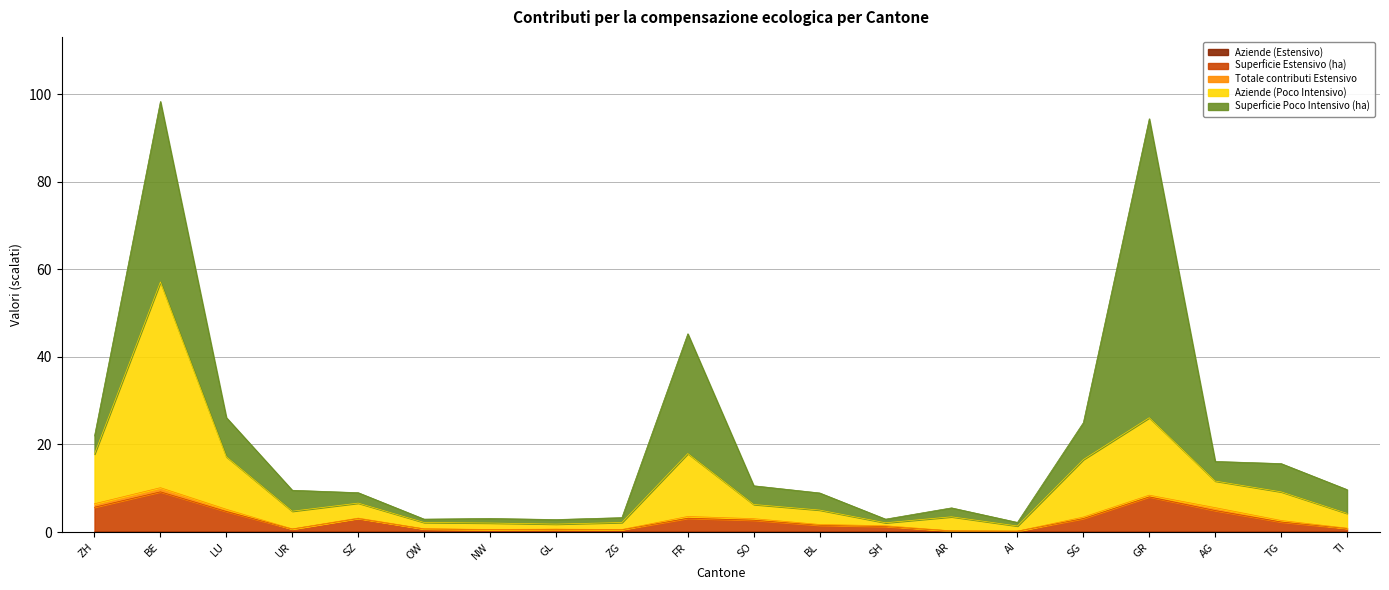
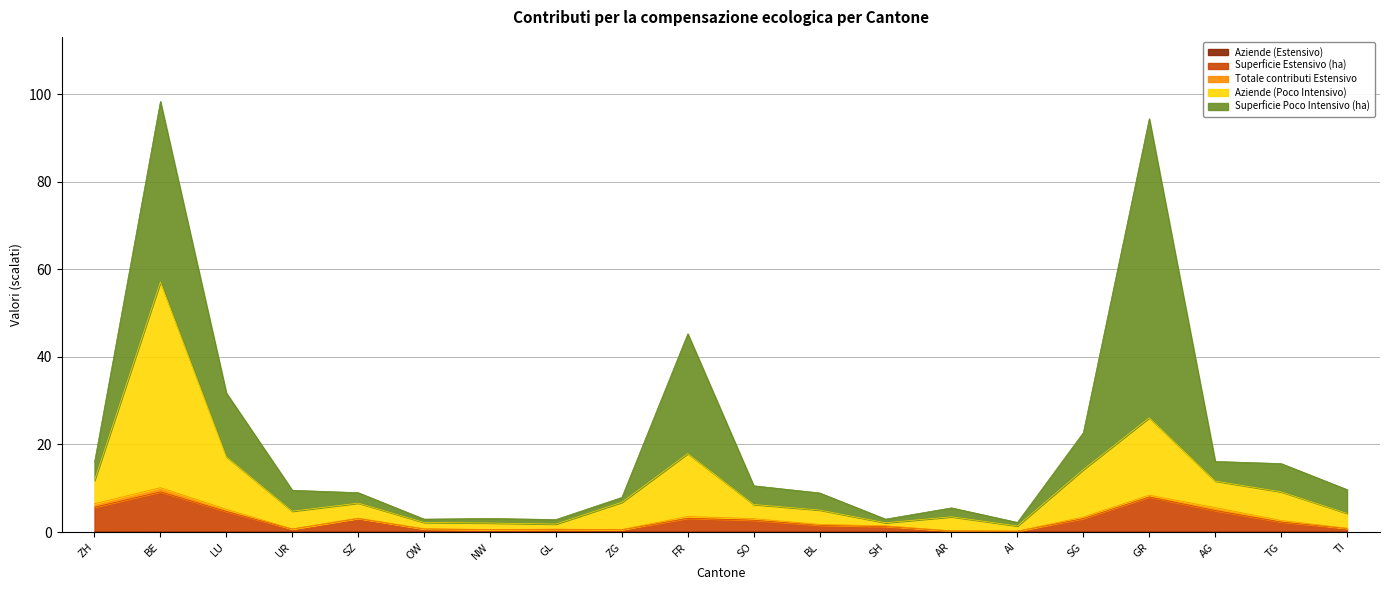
Aziende (Poco Intensivo), ZH: 11 -> 5
Superficie Poco Intensivo (ha), LU: 9 -> 15
Aziende (Poco Intensivo), ZG: 2 -> 6
Aziende (Poco Intensivo), SG: 13 -> 11
